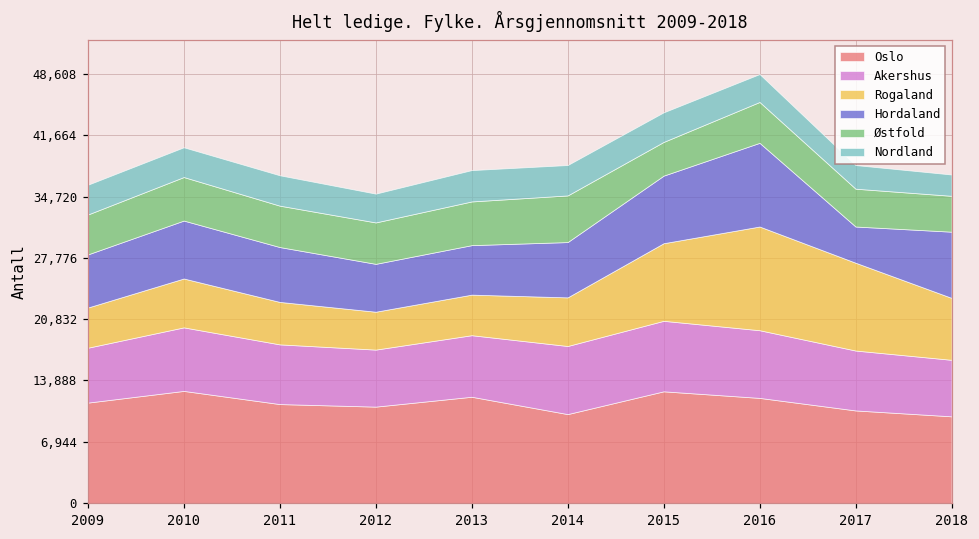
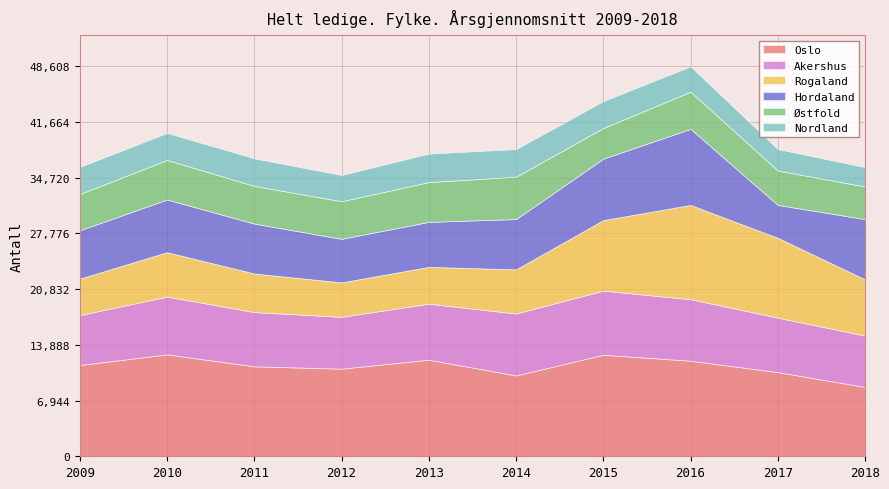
Oslo, 2018: 10,000 -> 9,000
